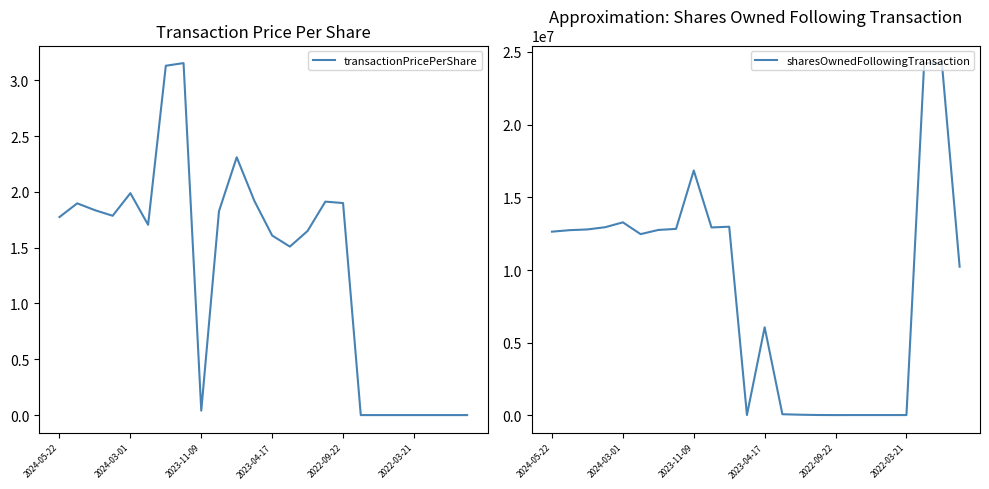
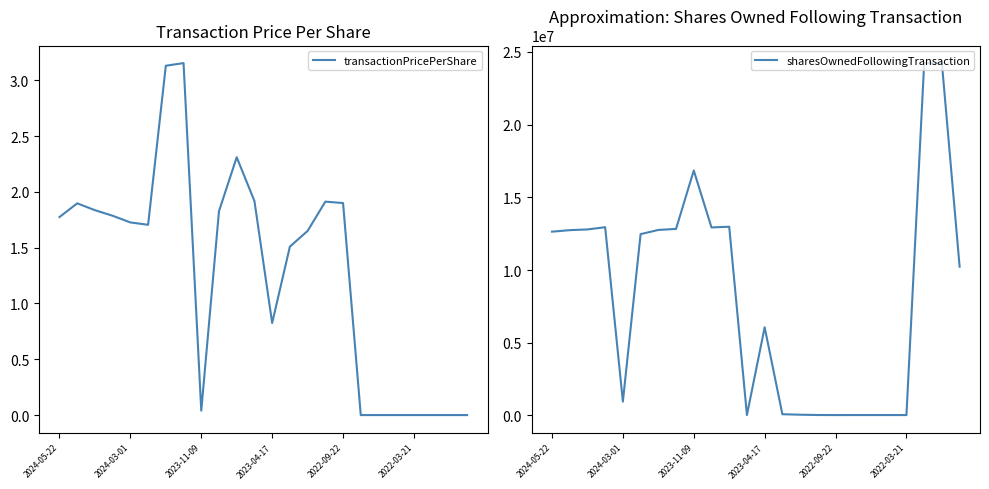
Transaction Price Per Share, 2024-03-01: 1.99 -> 1.73
Transaction Price Per Share, 2023-04-17: 1.61 -> 0.83
Approximation: Shares Owned Following Transaction, 2024-03-01: 13300000 -> 1000000
